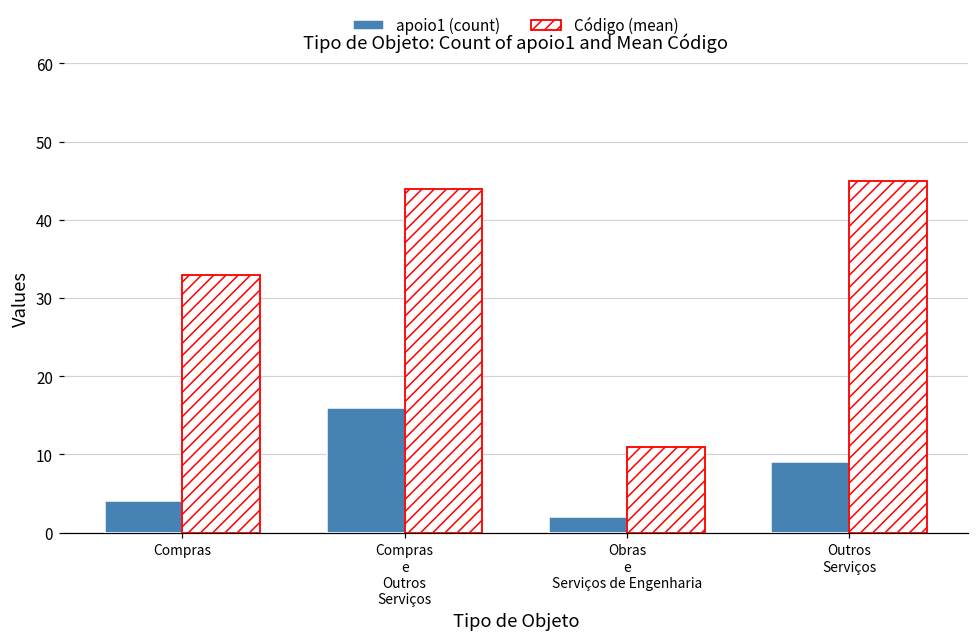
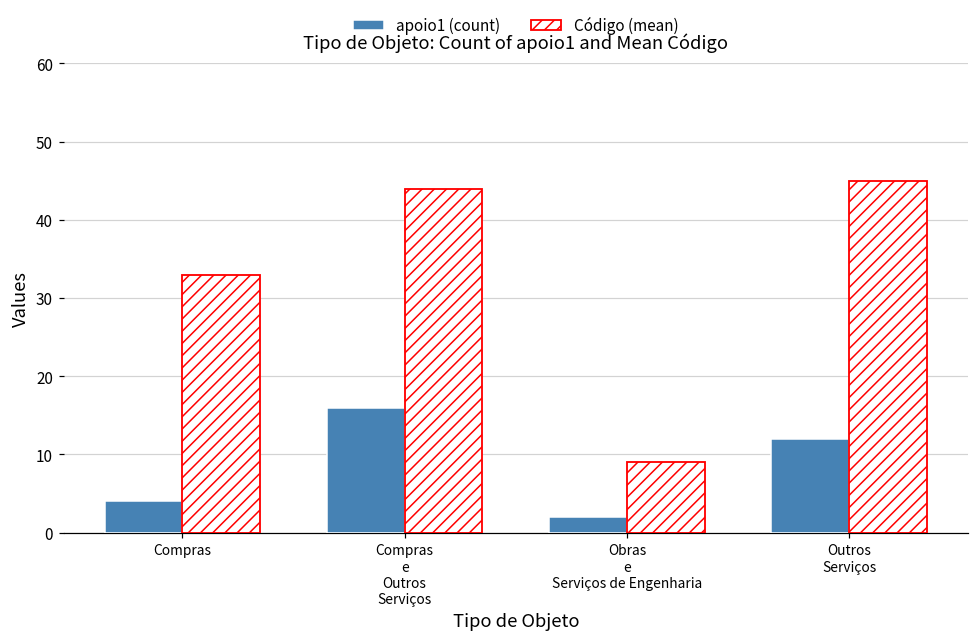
Código (mean), Obras e Serviços de Engenharia: 11 -> 9
apoio1 (count), Outros Serviços: 9 -> 12
